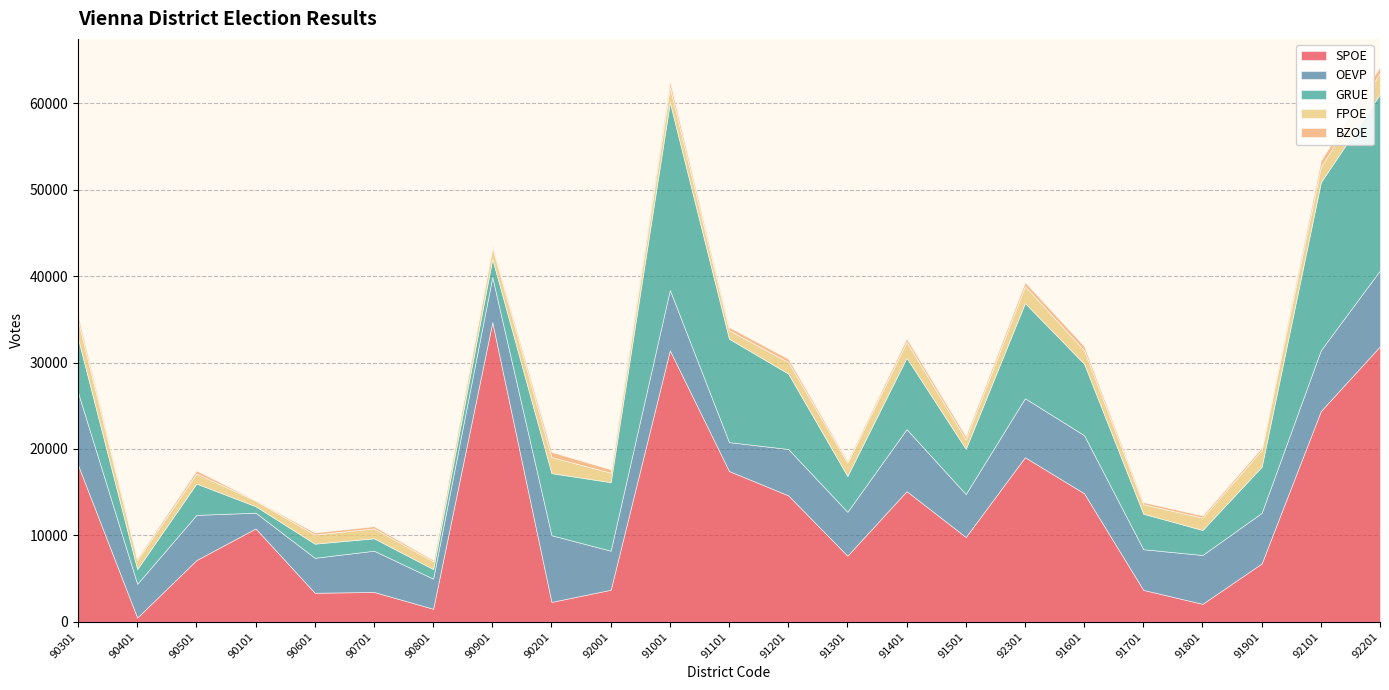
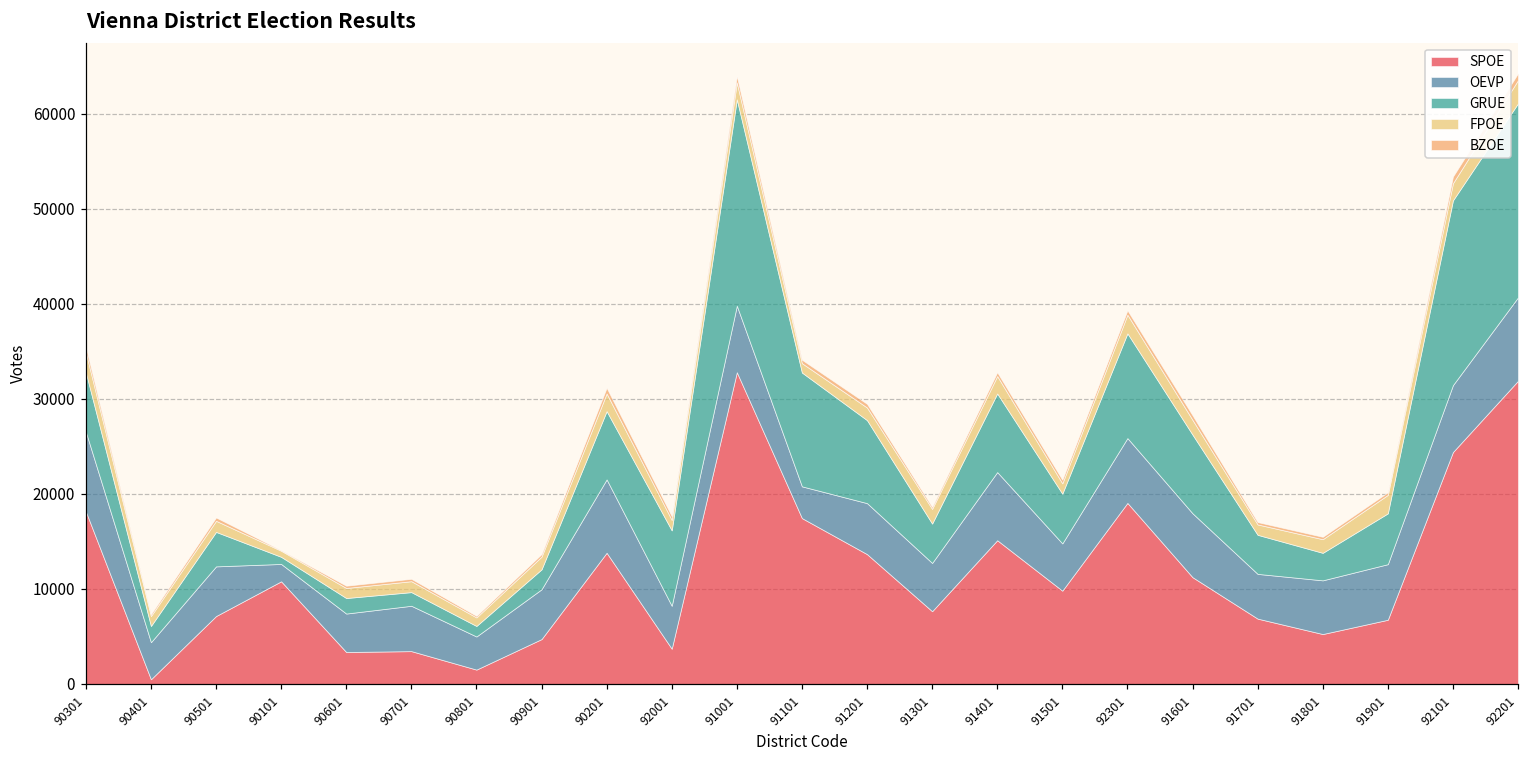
SPOE, 90901: 35000 -> 5000
SPOE, 90201: 2000 -> 14000
SPOE, 91001: 31000 -> 33000
SPOE, 91201: 15000 -> 14000
SPOE, 91601: 15000 -> 11000
SPOE, 91701: 4000 -> 7000
SPOE, 91801: 2000 -> 5000
